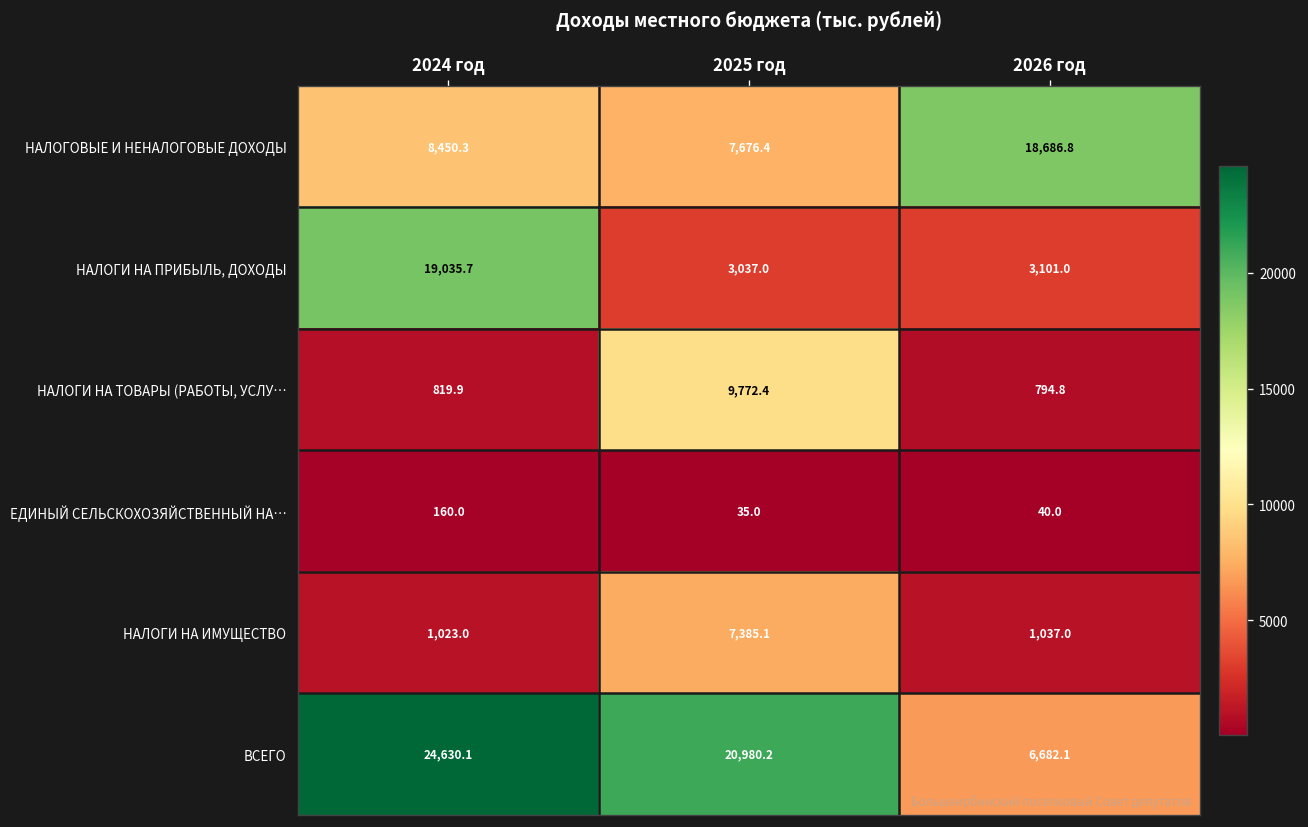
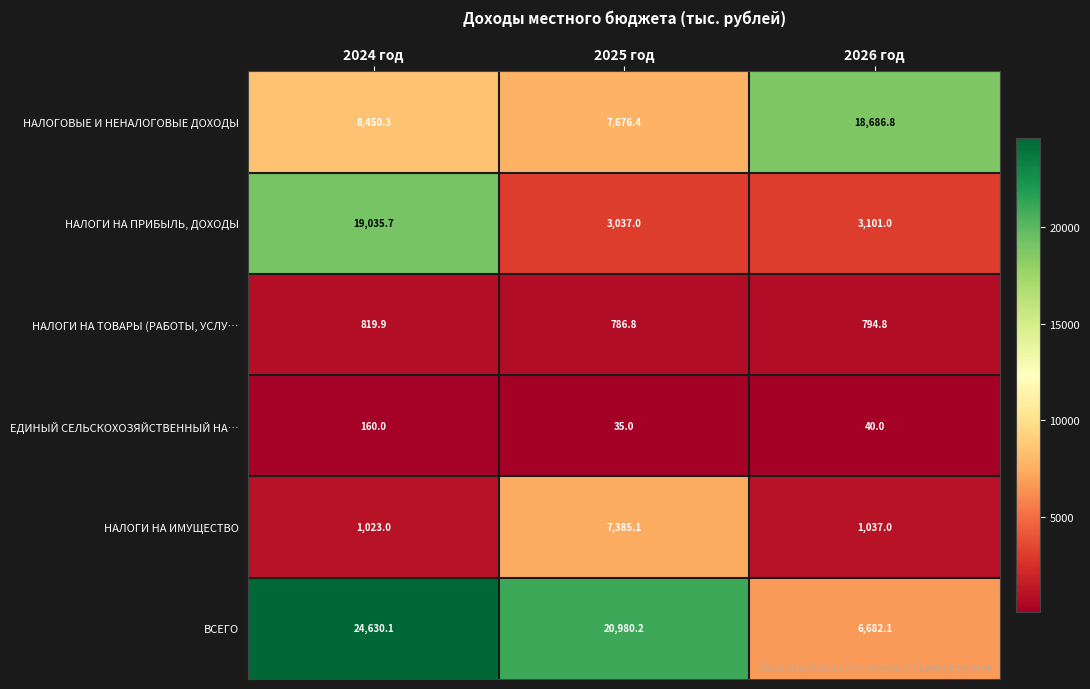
НАЛОГИ НА ТОВАРЫ (РАБОТЫ, УСЛУ…, 2025 год: 9,772.4 -> 786.8
